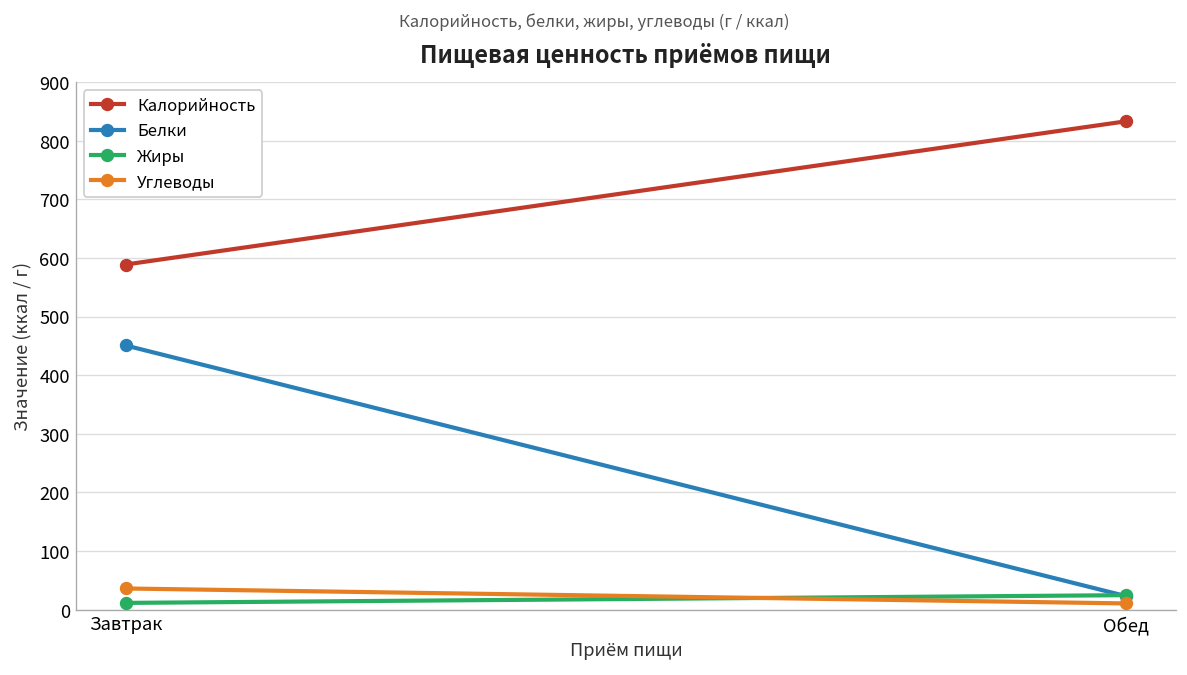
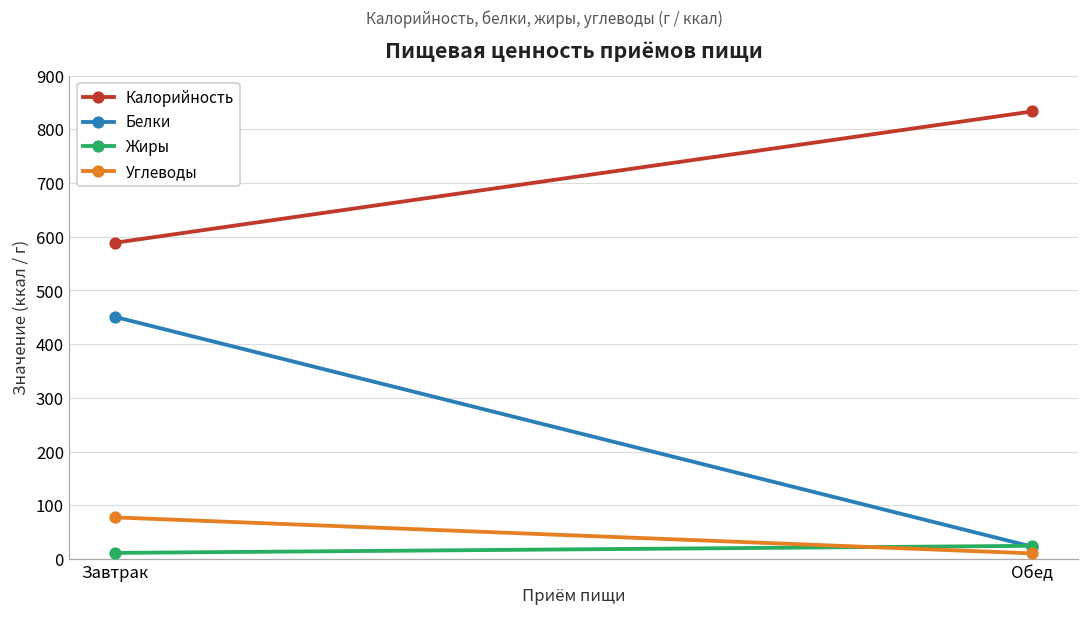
Углеводы, Завтрак: 40 -> 80
